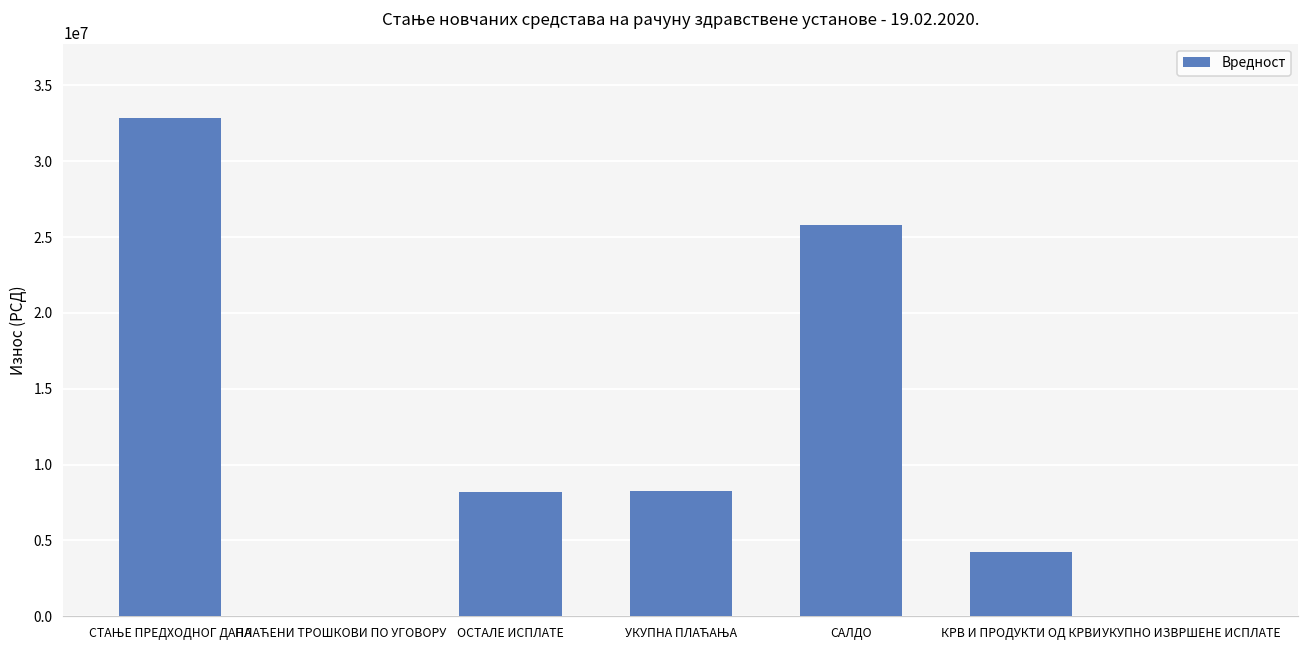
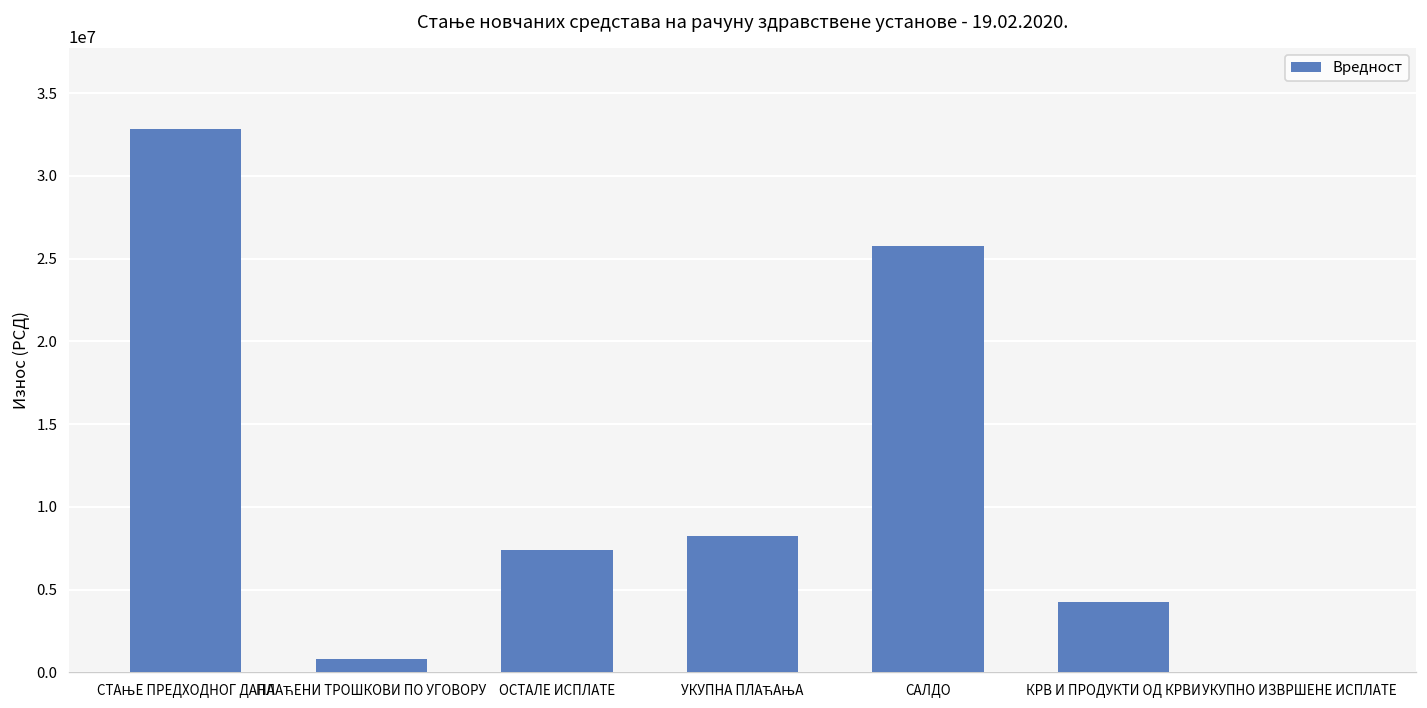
ПЛАЋЕНИ ТРОШКОВИ ПО УГОВОРУ: 0 -> 800000
ОСТАЛЕ ИСПЛАТЕ: 8200000 -> 7400000
